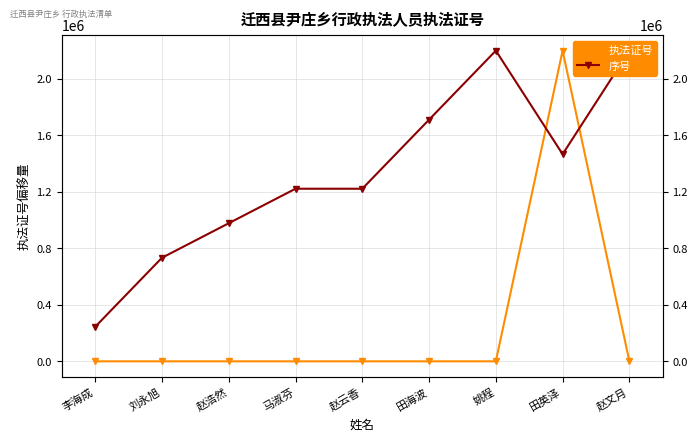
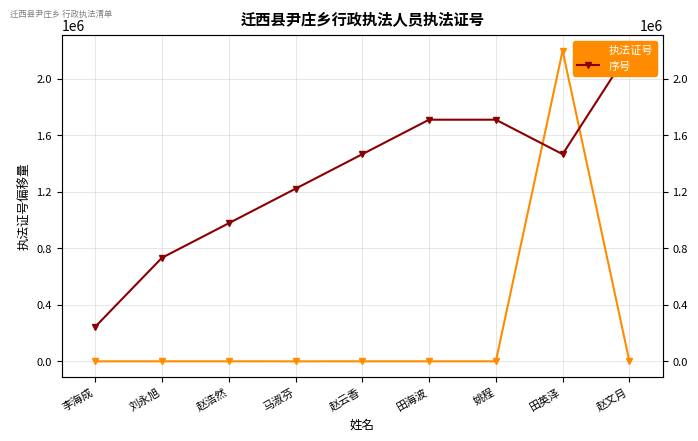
序号, 赵云香: 1220000 -> 1470000
序号, 姚程: 2200000 -> 1710000
